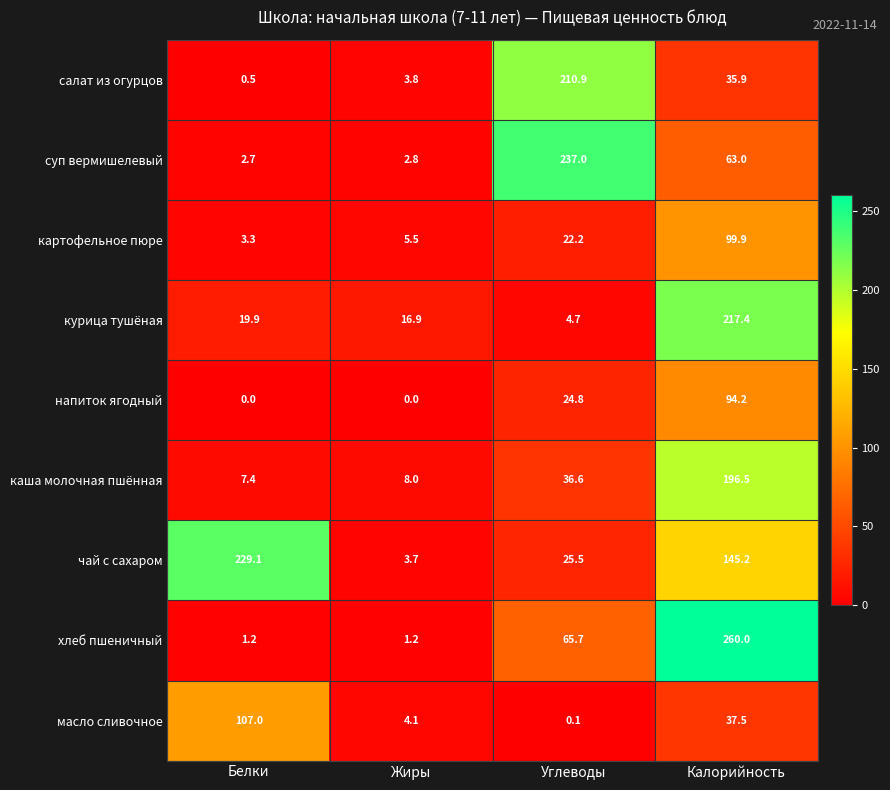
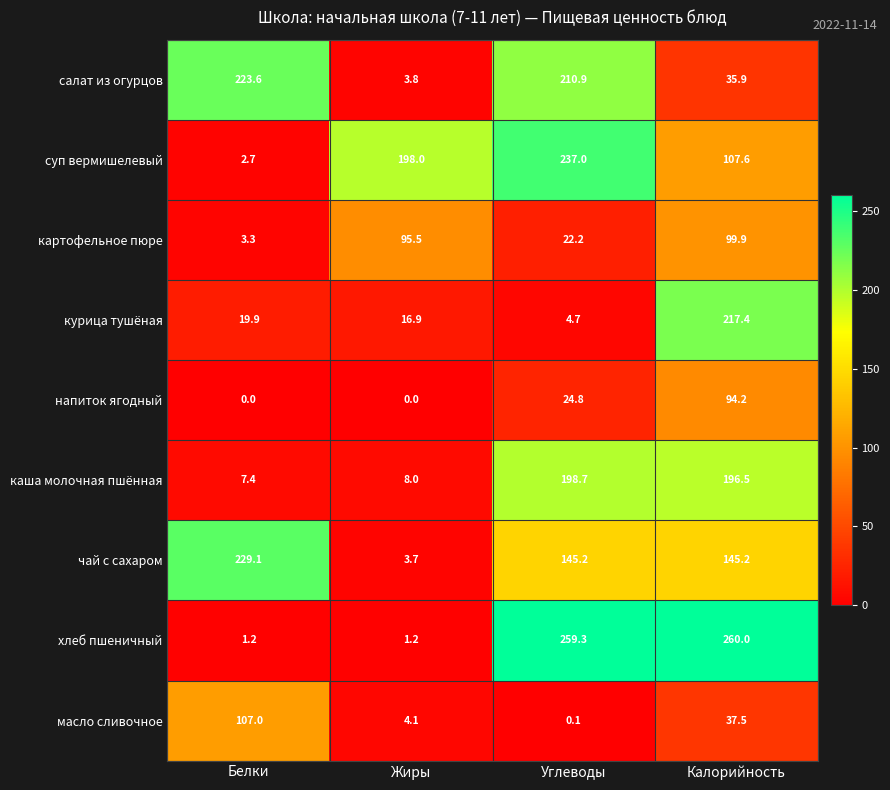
салат из огурцов, Белки: 0.5 -> 223.6
суп вермишелевый, Жиры: 2.8 -> 198.0
суп вермишелевый, Калорийность: 63.0 -> 107.6
картофельное пюре, Жиры: 5.5 -> 95.5
каша молочная пшённая, Углеводы: 36.6 -> 198.7
чай с сахаром, Углеводы: 25.5 -> 145.2
хлеб пшеничный, Углеводы: 65.7 -> 259.3
